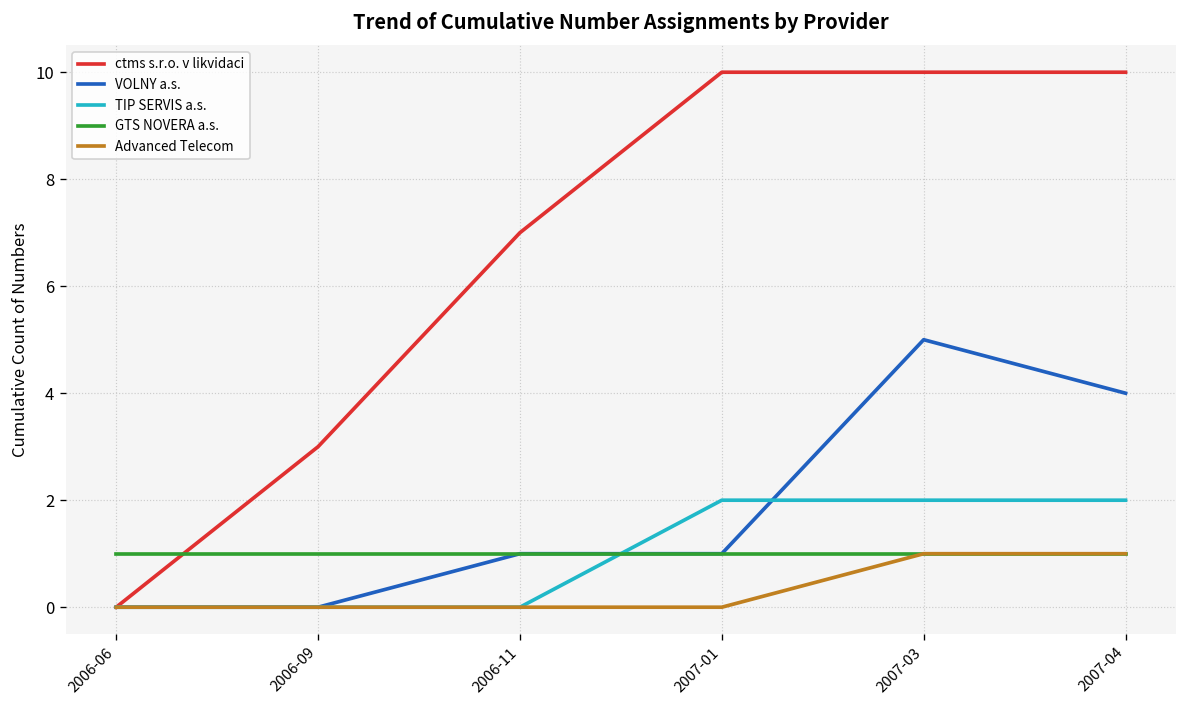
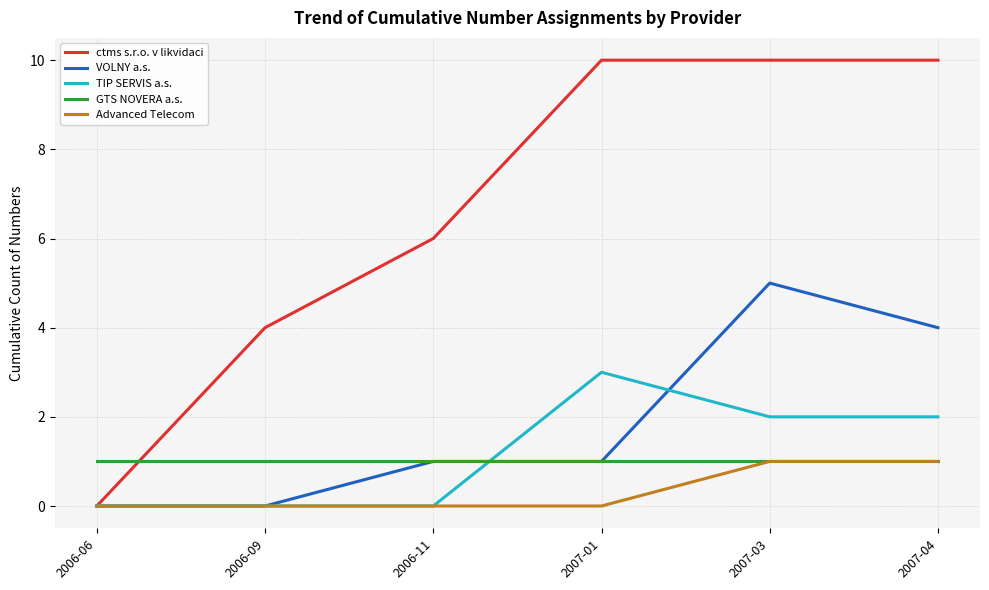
ctms s.r.o. v likvidaci, 2006-09: 3 -> 4
ctms s.r.o. v likvidaci, 2006-11: 7 -> 6
TIP SERVIS a.s., 2007-01: 2 -> 3
